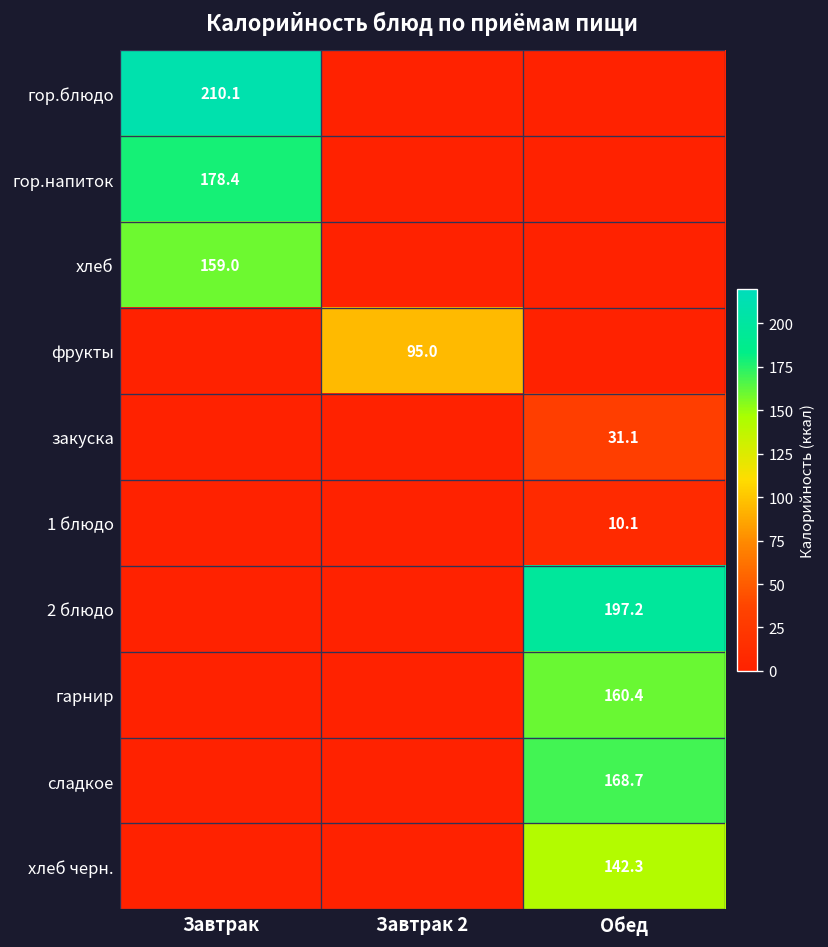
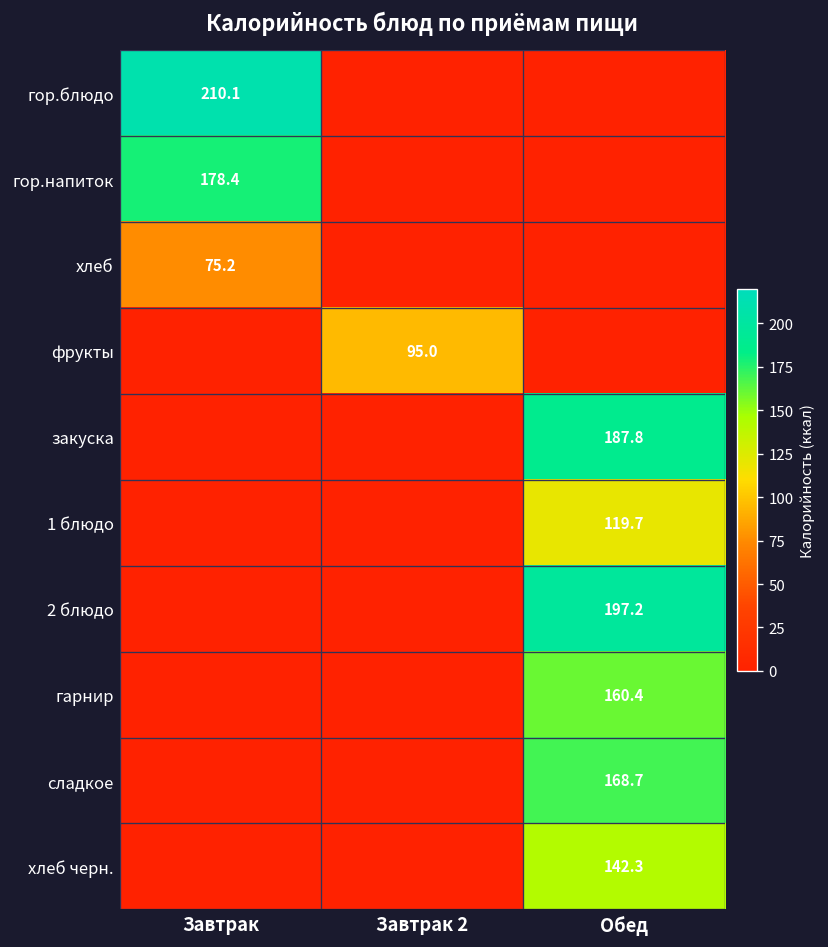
хлеб, Завтрак: 159.0 -> 75.2
закуска, Обед: 31.1 -> 187.8
1 блюдо, Обед: 10.1 -> 119.7
